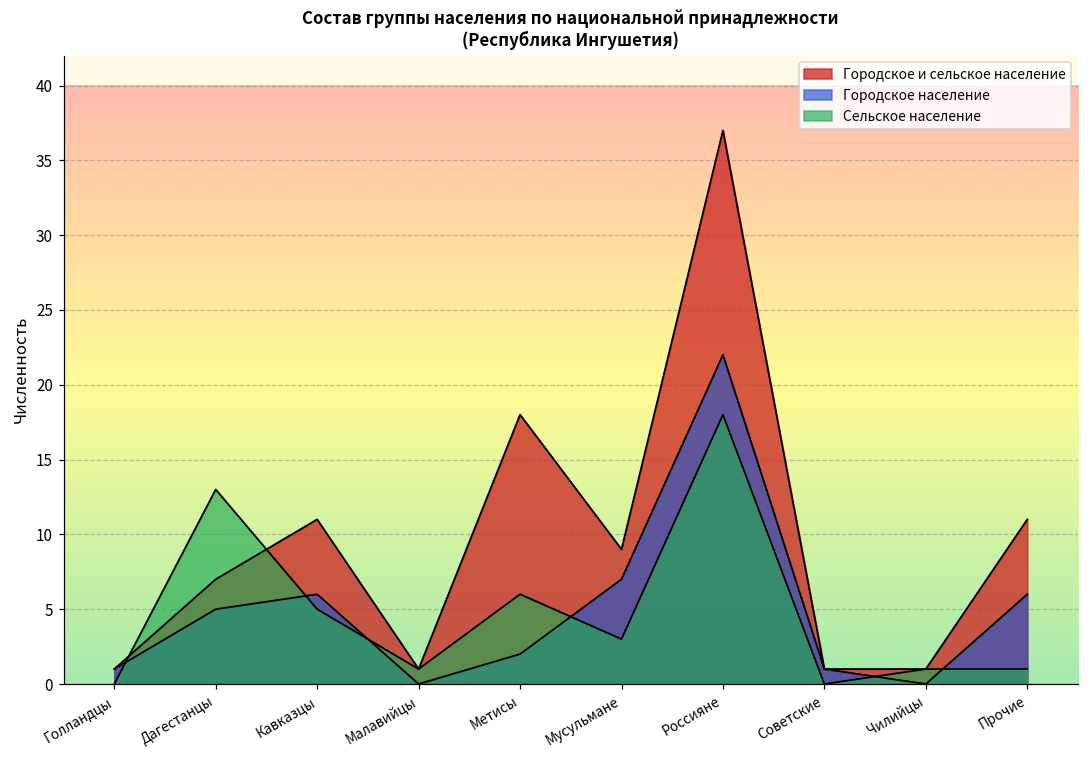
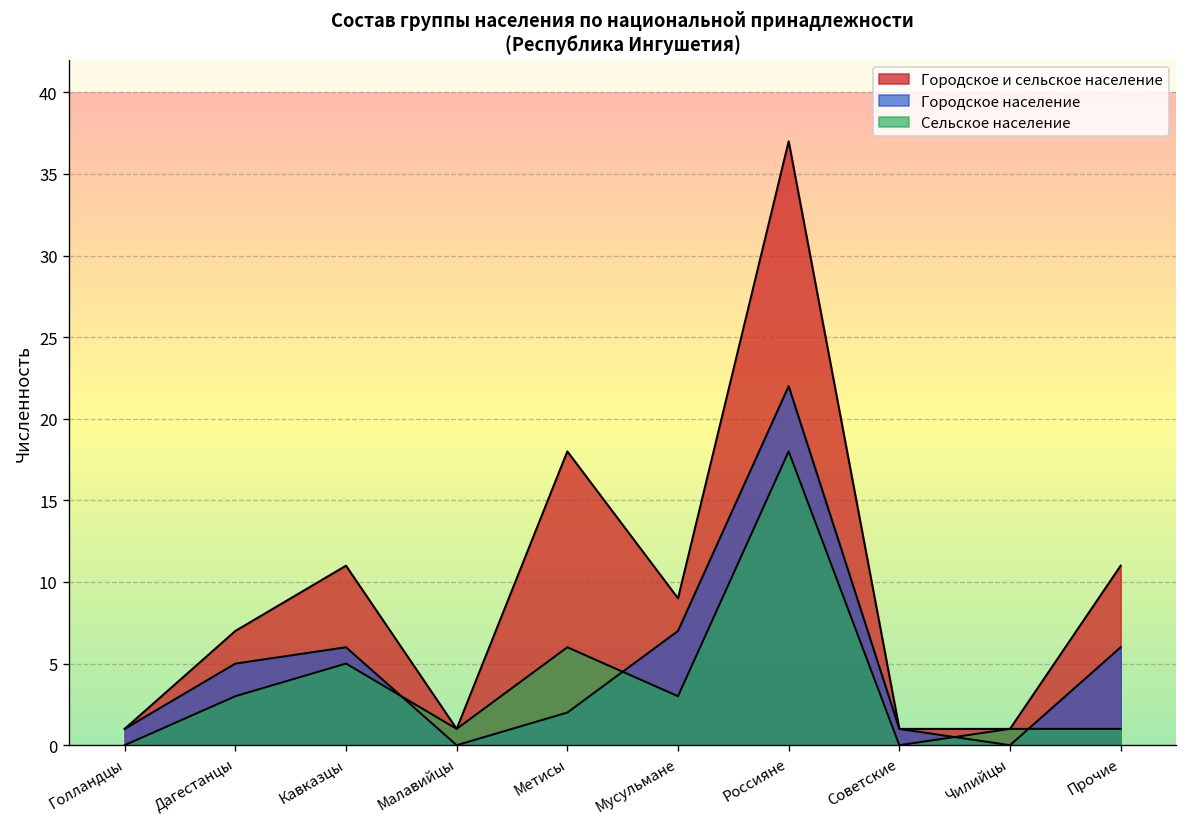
Сельское население, Дагестанцы: 13 -> 3
